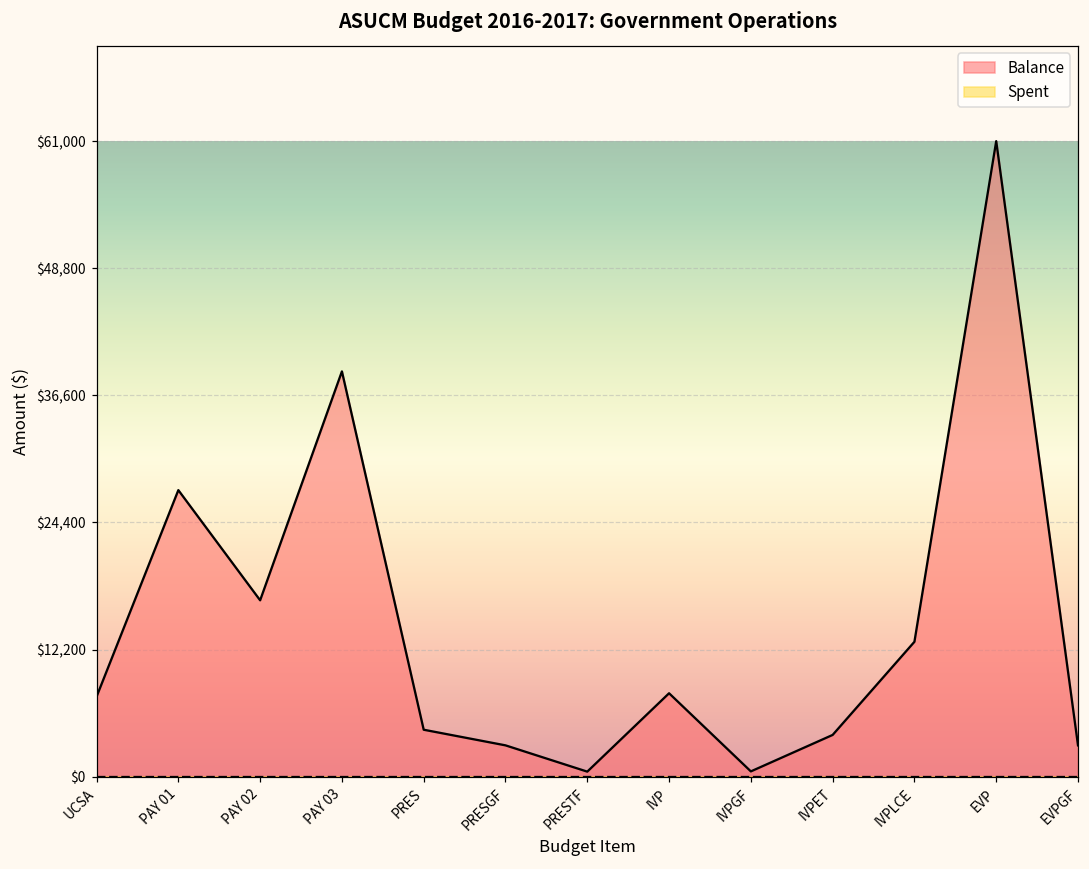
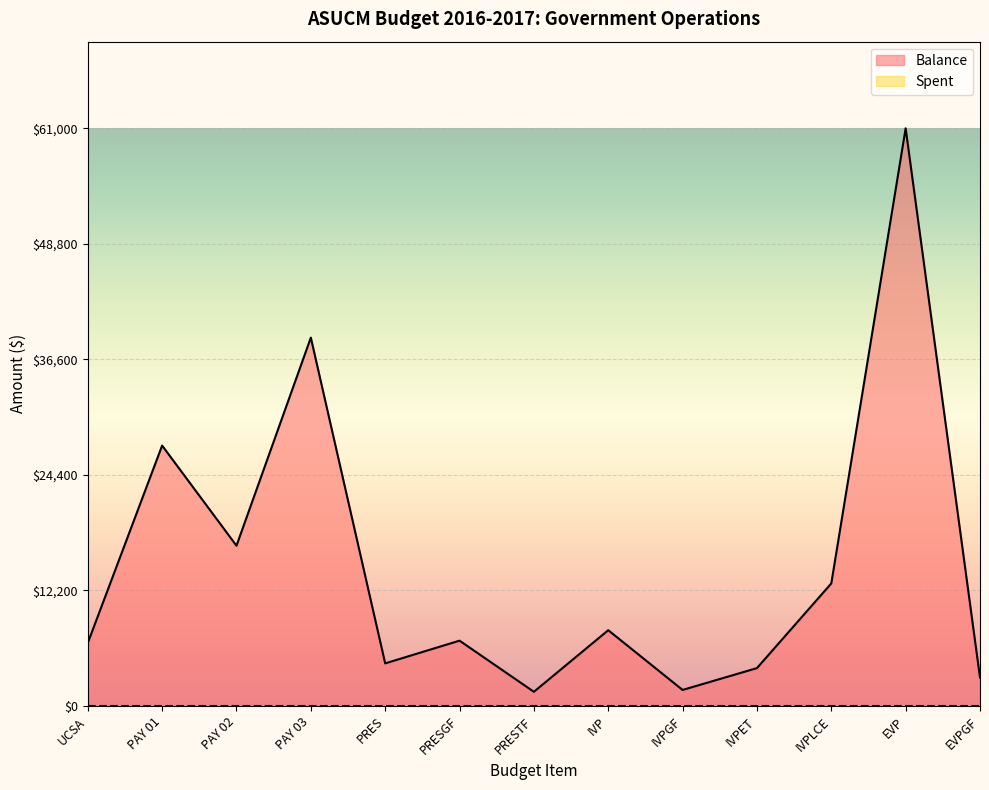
Balance, UCSA: $8,000 -> $7,000
Balance, PRESGF: $3,000 -> $7,000
Balance, PRESTF: $0 -> $2,000
Balance, IVPGF: $1,000 -> $2,000
